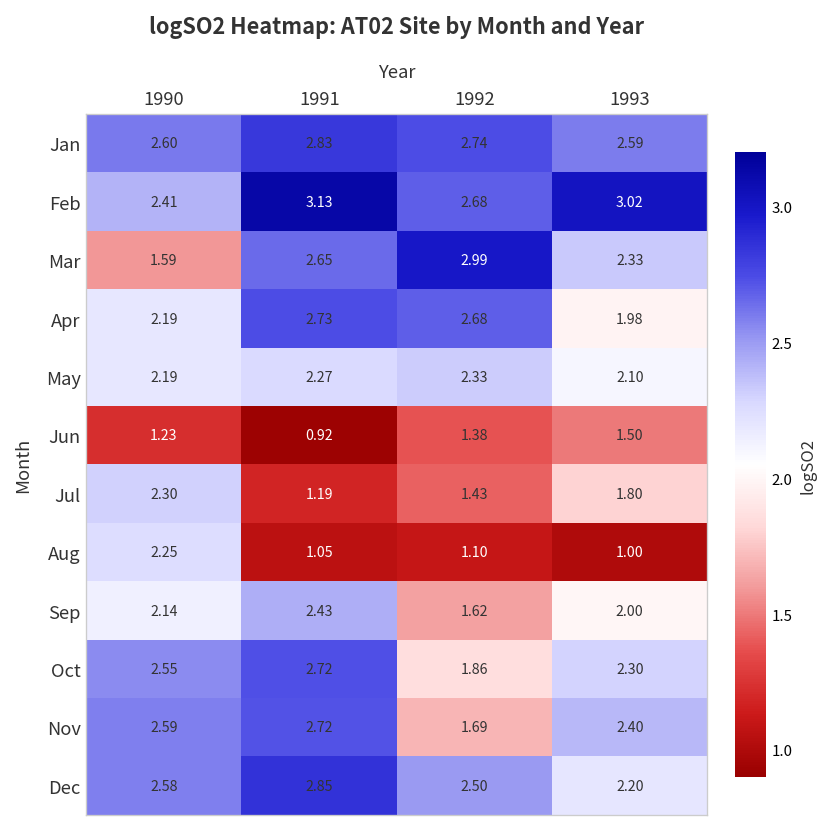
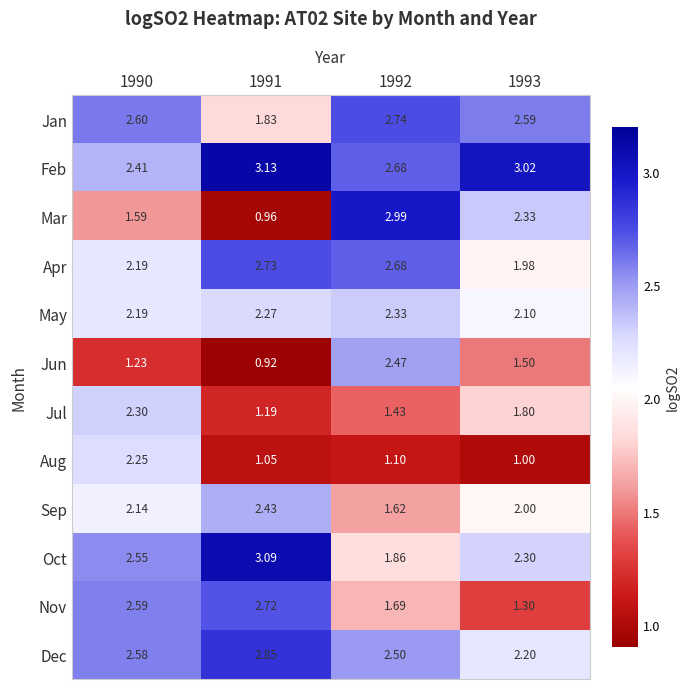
Jan, 1991: 2.83 -> 1.83
Mar, 1991: 2.65 -> 0.96
Jun, 1992: 1.38 -> 2.47
Oct, 1991: 2.72 -> 3.09
Nov, 1993: 2.40 -> 1.30
